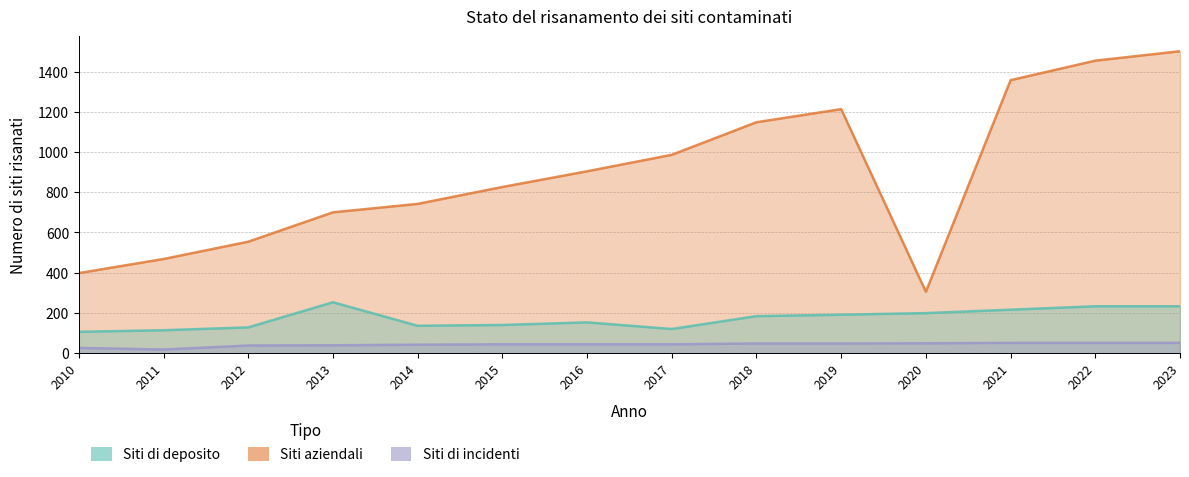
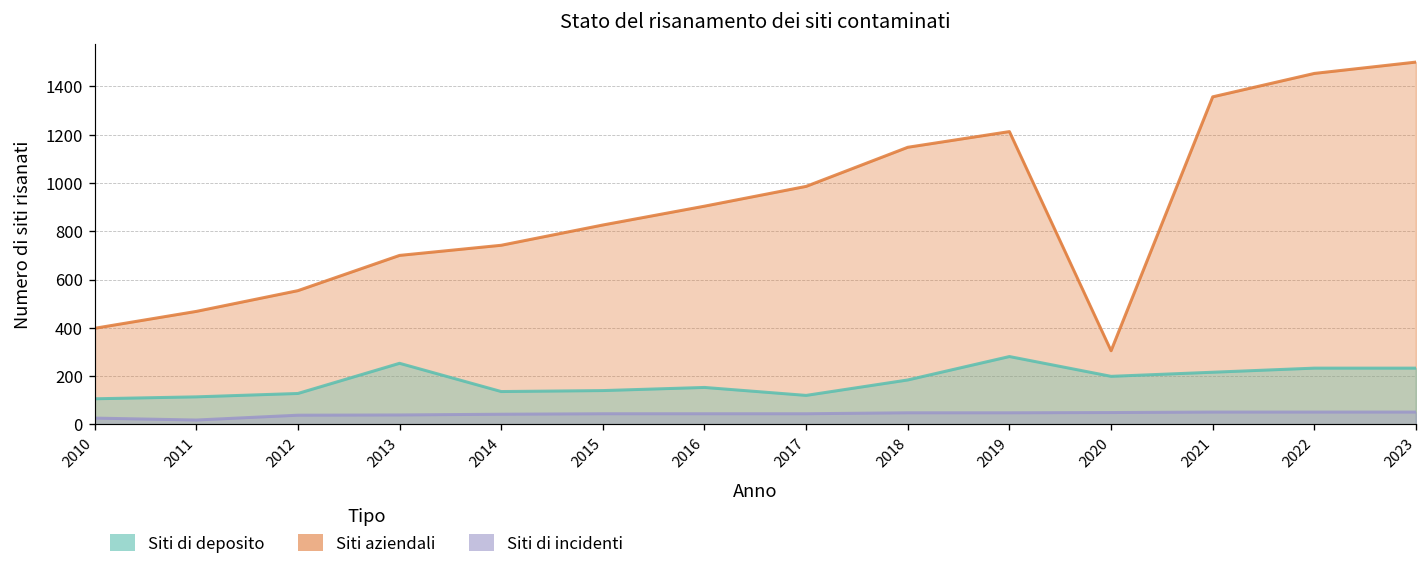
Siti di deposito, 2019: 190 -> 280
